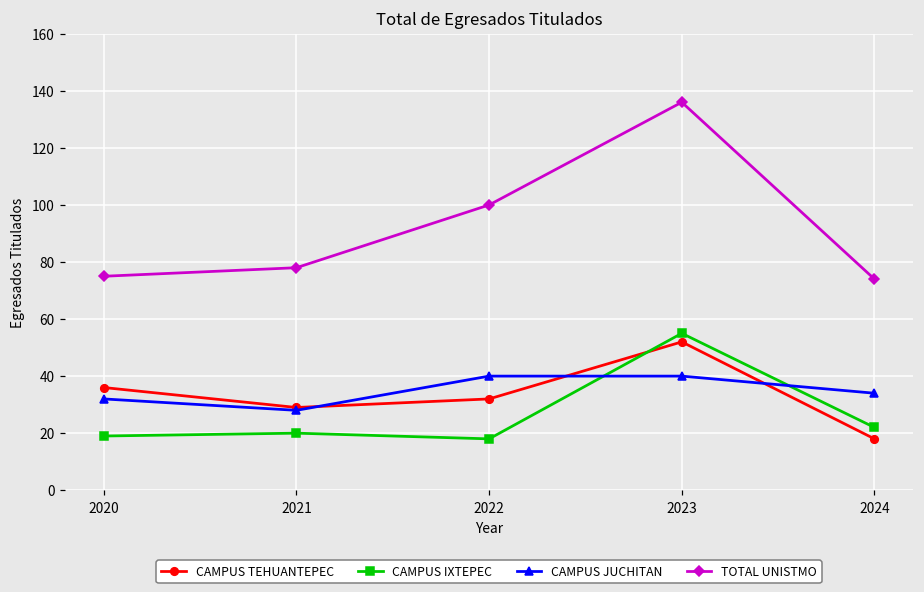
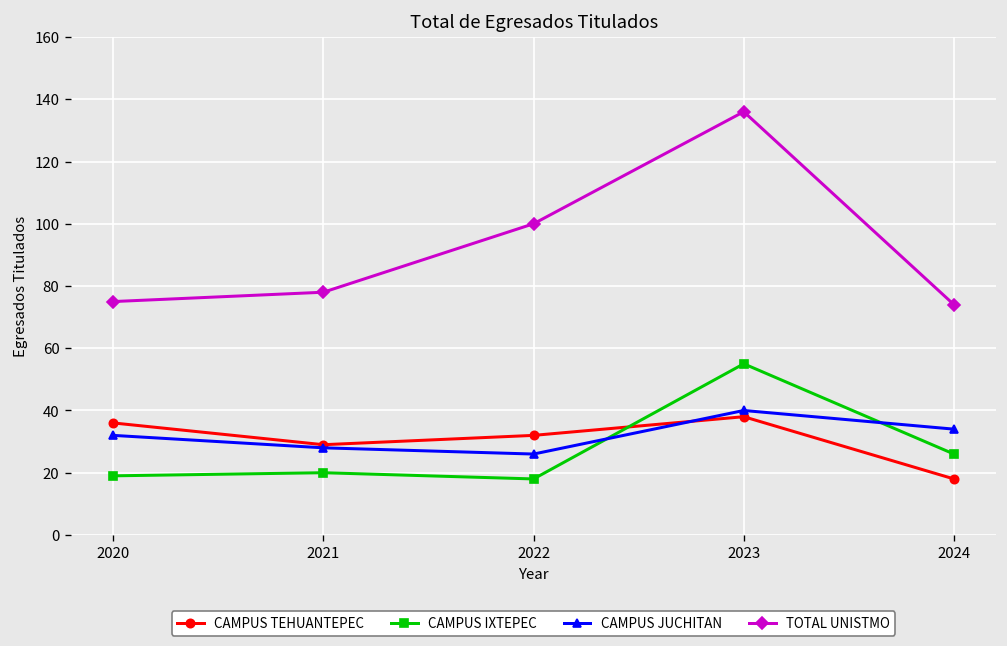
CAMPUS JUCHITAN, 2022: 40 -> 26
CAMPUS TEHUANTEPEC, 2023: 52 -> 38
CAMPUS IXTEPEC, 2024: 22 -> 26
